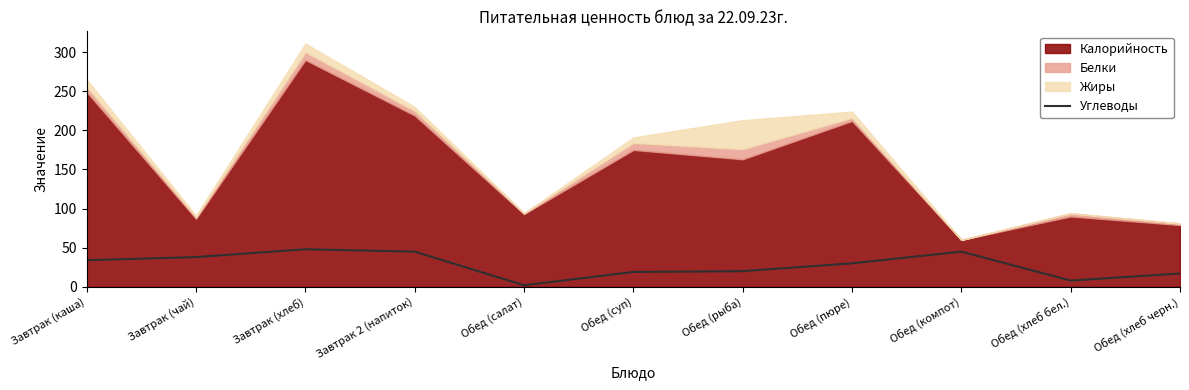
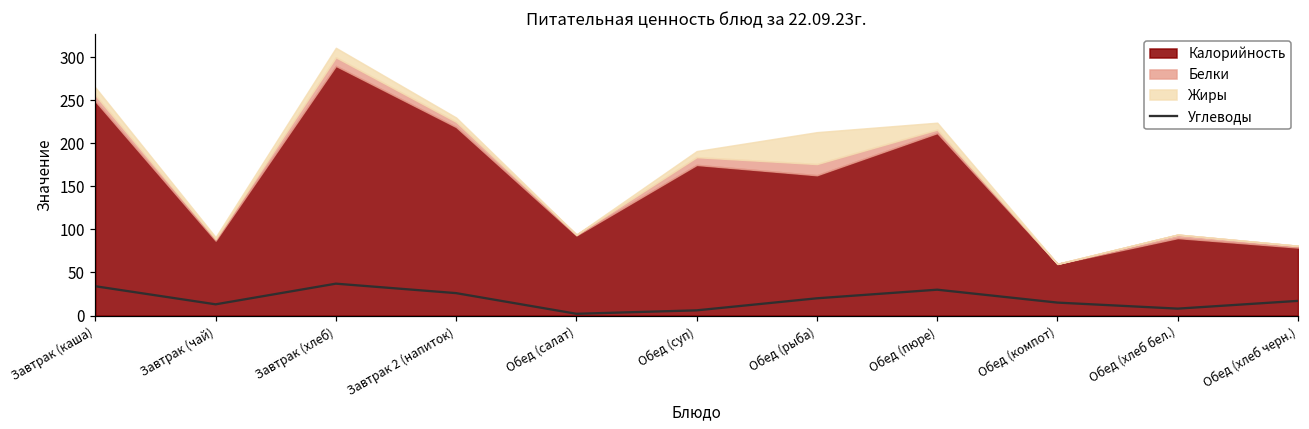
Углеводы, Завтрак (чай): 40 -> 10
Углеводы, Завтрак (хлеб): 50 -> 40
Углеводы, Завтрак 2 (напиток): 50 -> 30
Углеводы, Обед (суп): 20 -> 10
Углеводы, Обед (компот): 50 -> 20
